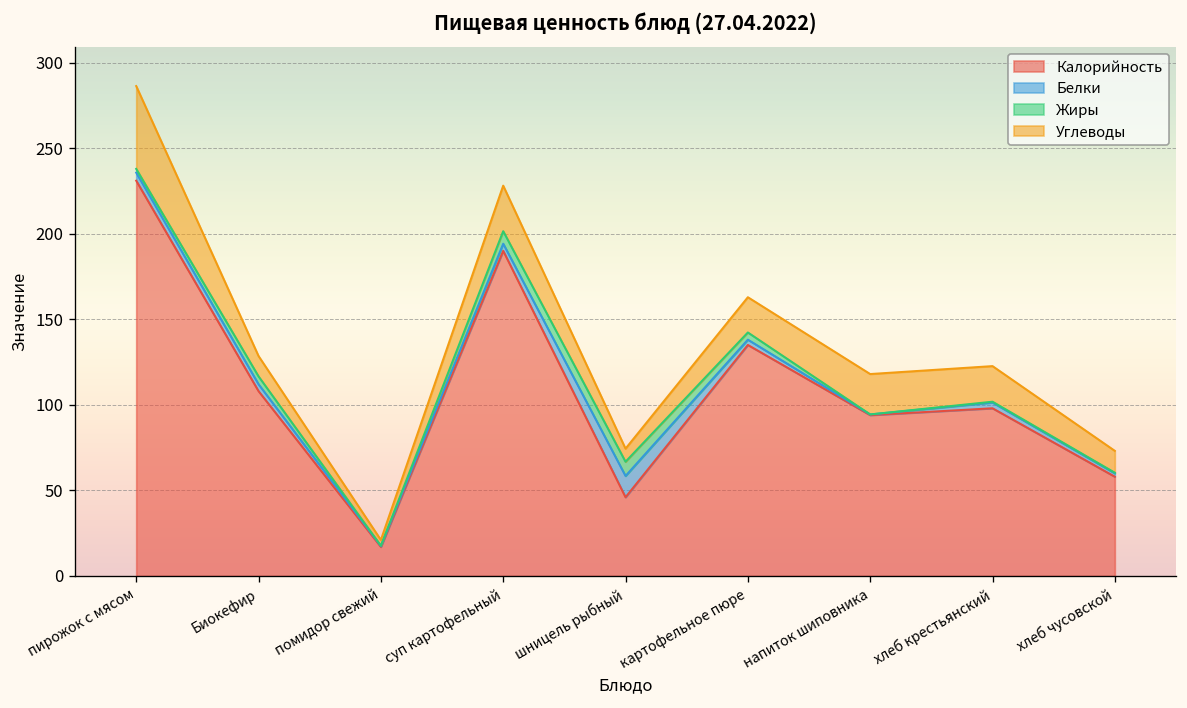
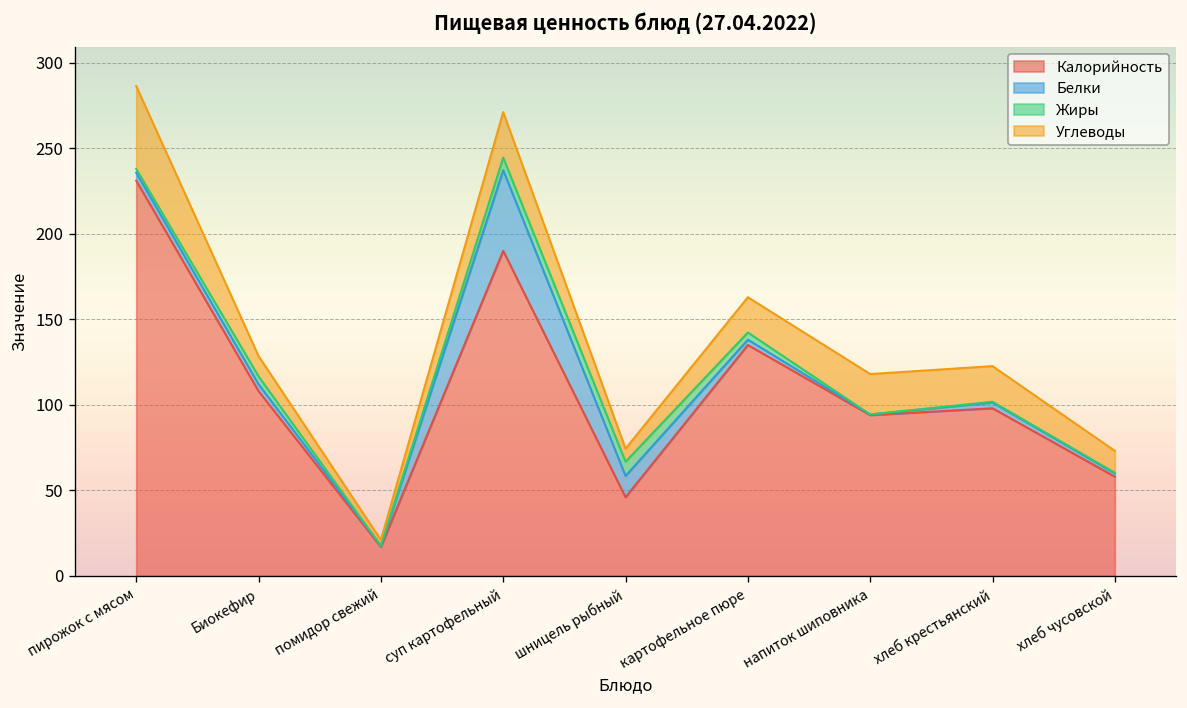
Белки, суп картофельный: 4 -> 47
